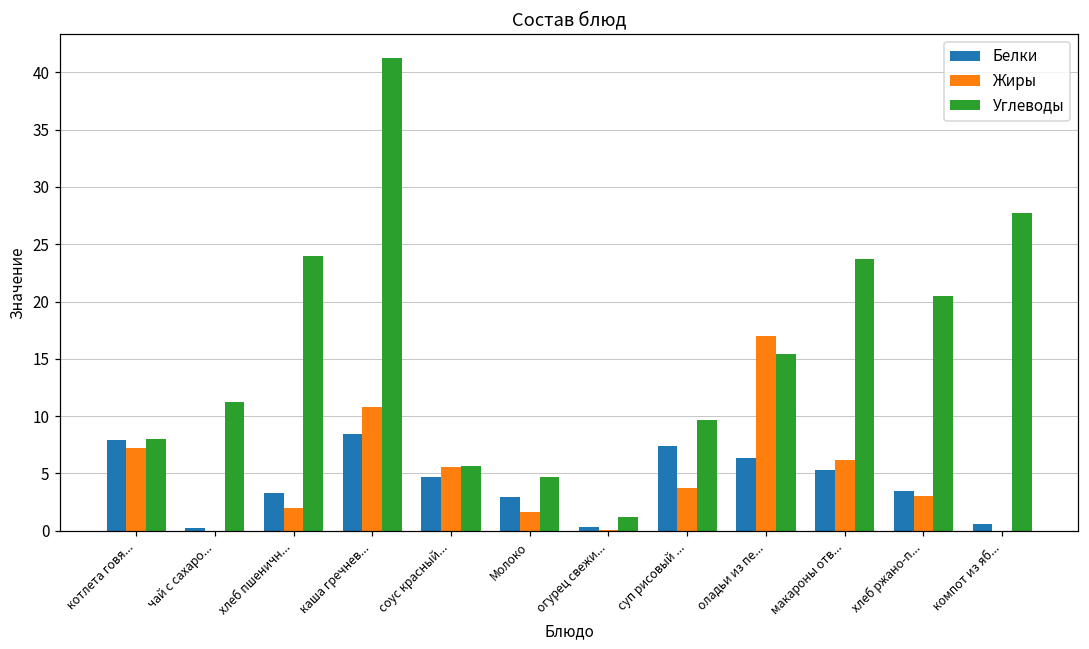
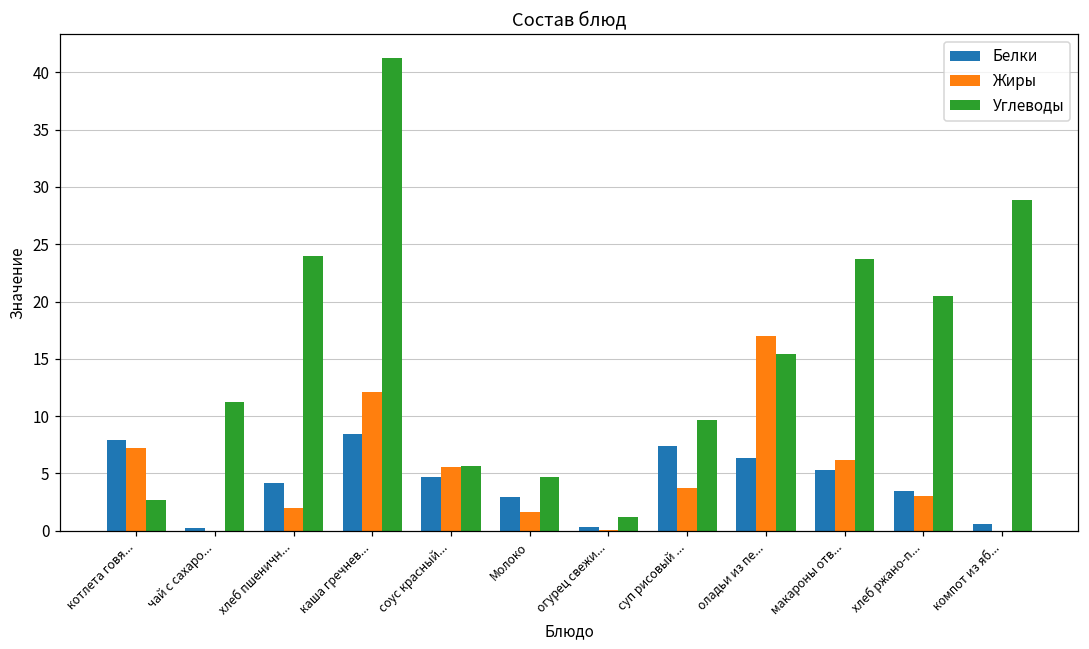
Углеводы, котлета говя...: 8.0 -> 2.7
Белки, хлеб пшеничн...: 3.3 -> 4.2
Жиры, каша гречнев...: 10.8 -> 12.1
Углеводы, компот из яб...: 27.7 -> 28.9
